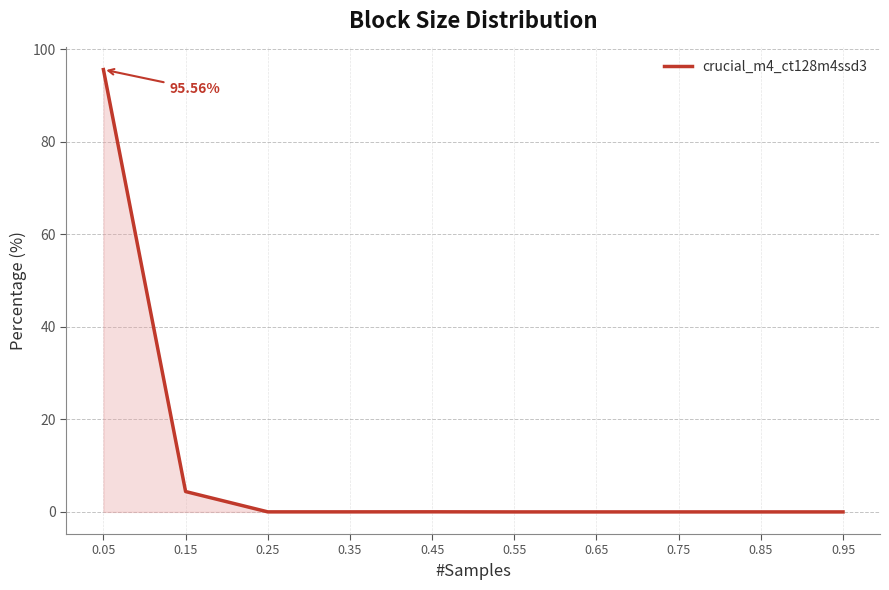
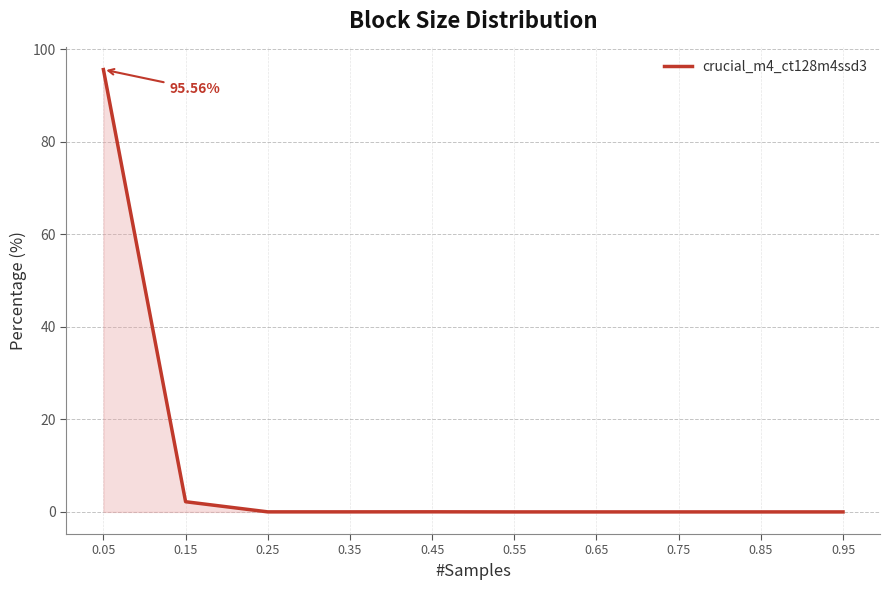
0.15: 4 -> 2
